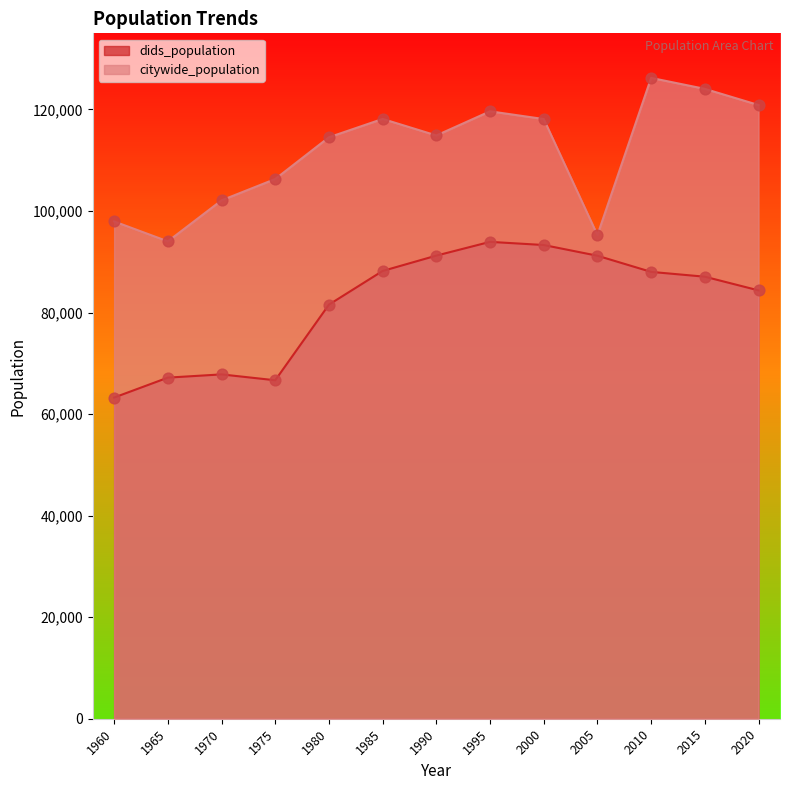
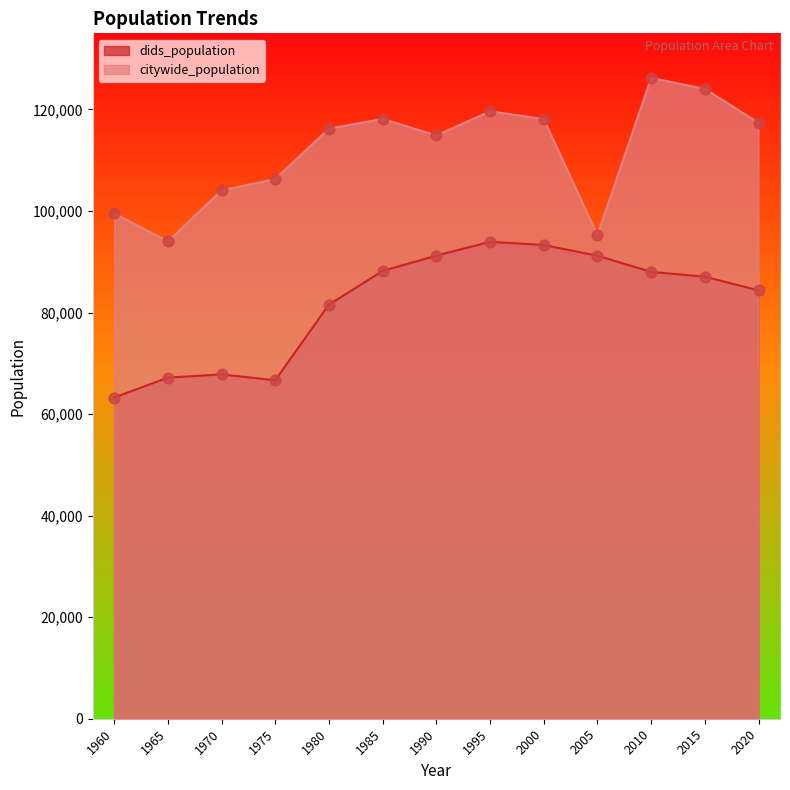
citywide_population, 1960: 98,000 -> 100,000
citywide_population, 1970: 102,000 -> 104,000
citywide_population, 1980: 115,000 -> 116,000
citywide_population, 2020: 121,000 -> 117,000
